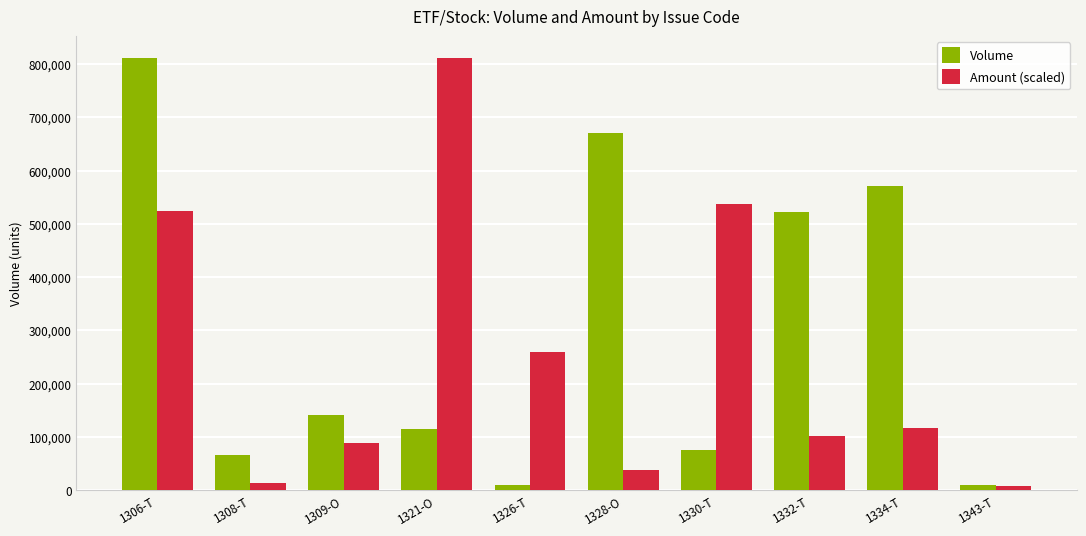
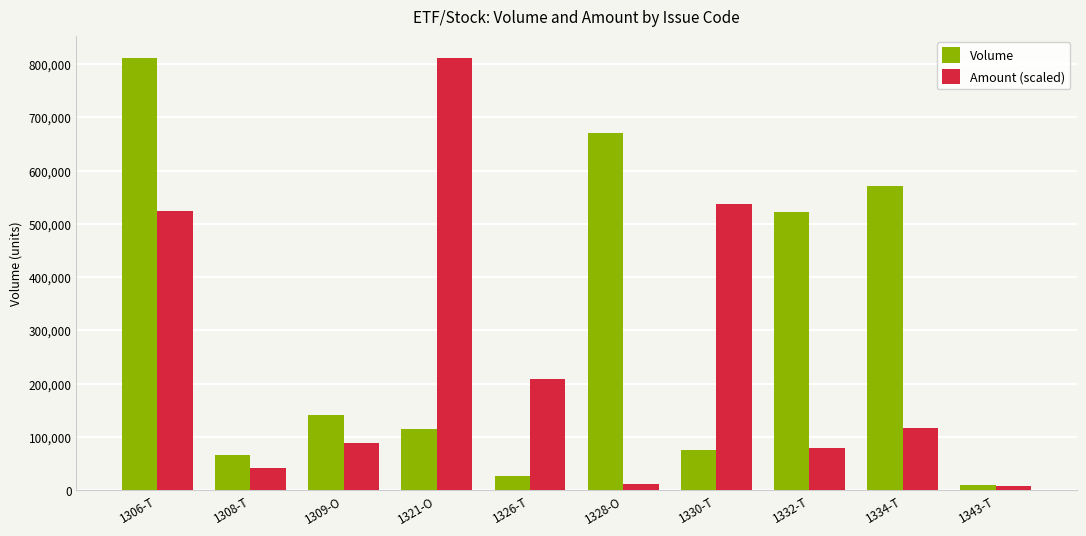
Amount (scaled), 1308-T: 10,000 -> 40,000
Volume, 1326-T: 10,000 -> 30,000
Amount (scaled), 1326-T: 260,000 -> 210,000
Amount (scaled), 1328-O: 40,000 -> 10,000
Amount (scaled), 1332-T: 100,000 -> 80,000
